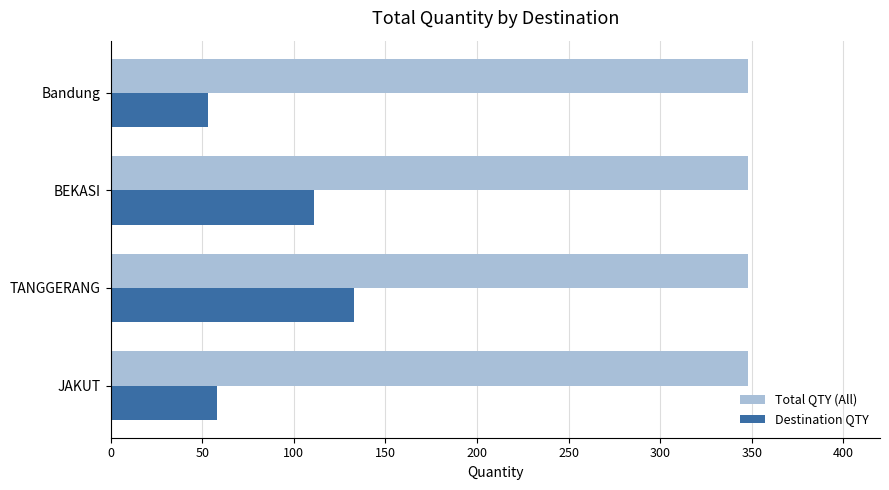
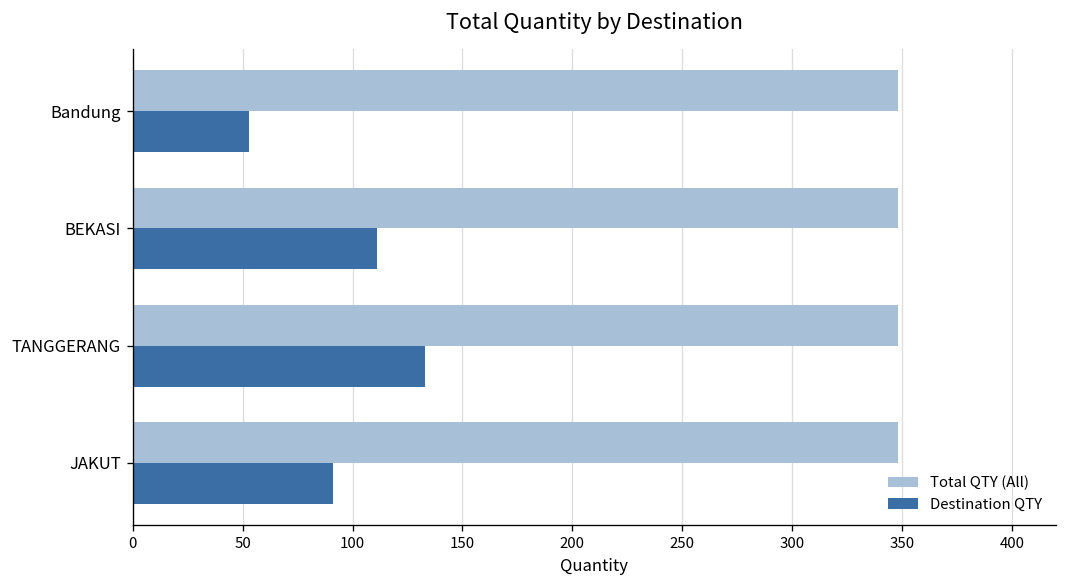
Destination QTY, JAKUT: 58 -> 91
